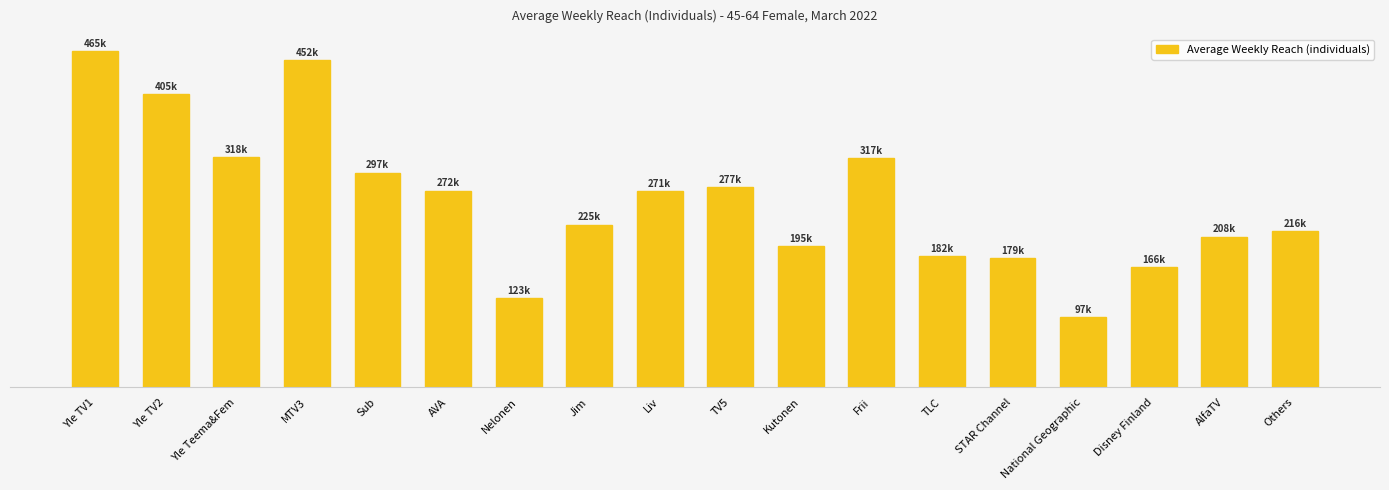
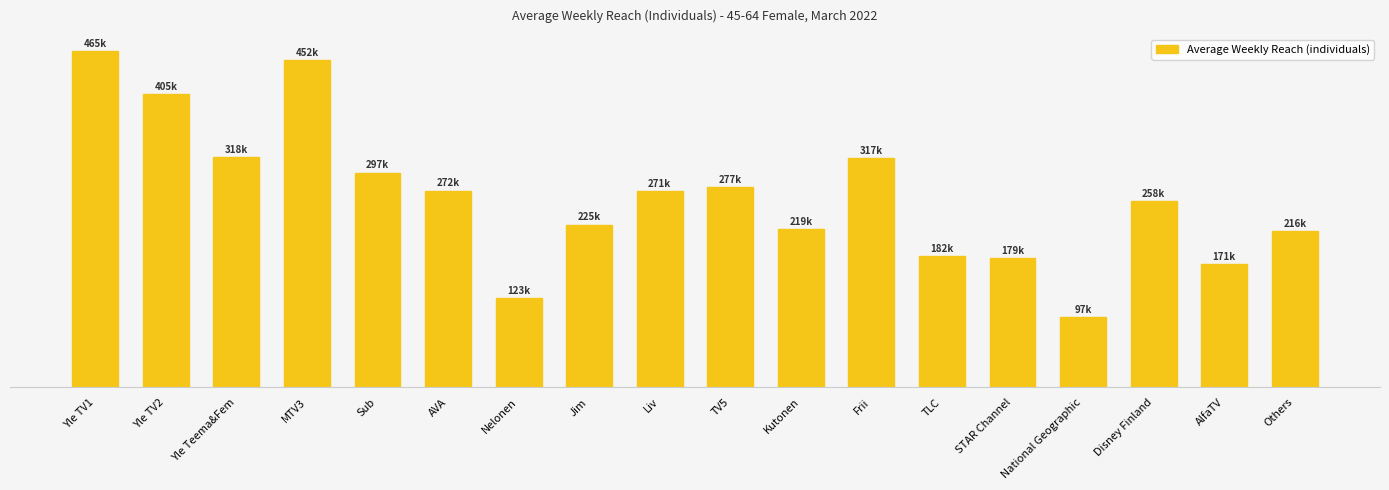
Kutonen: 195k -> 219k
Disney Finland: 166k -> 258k
AlfaTV: 208k -> 171k
